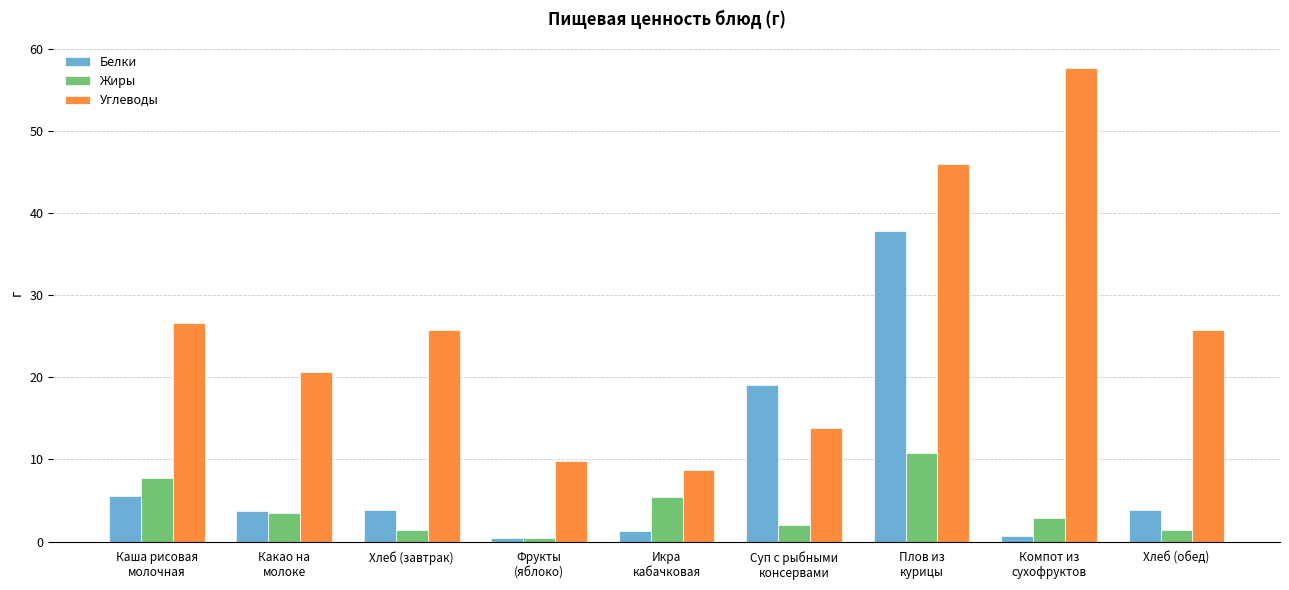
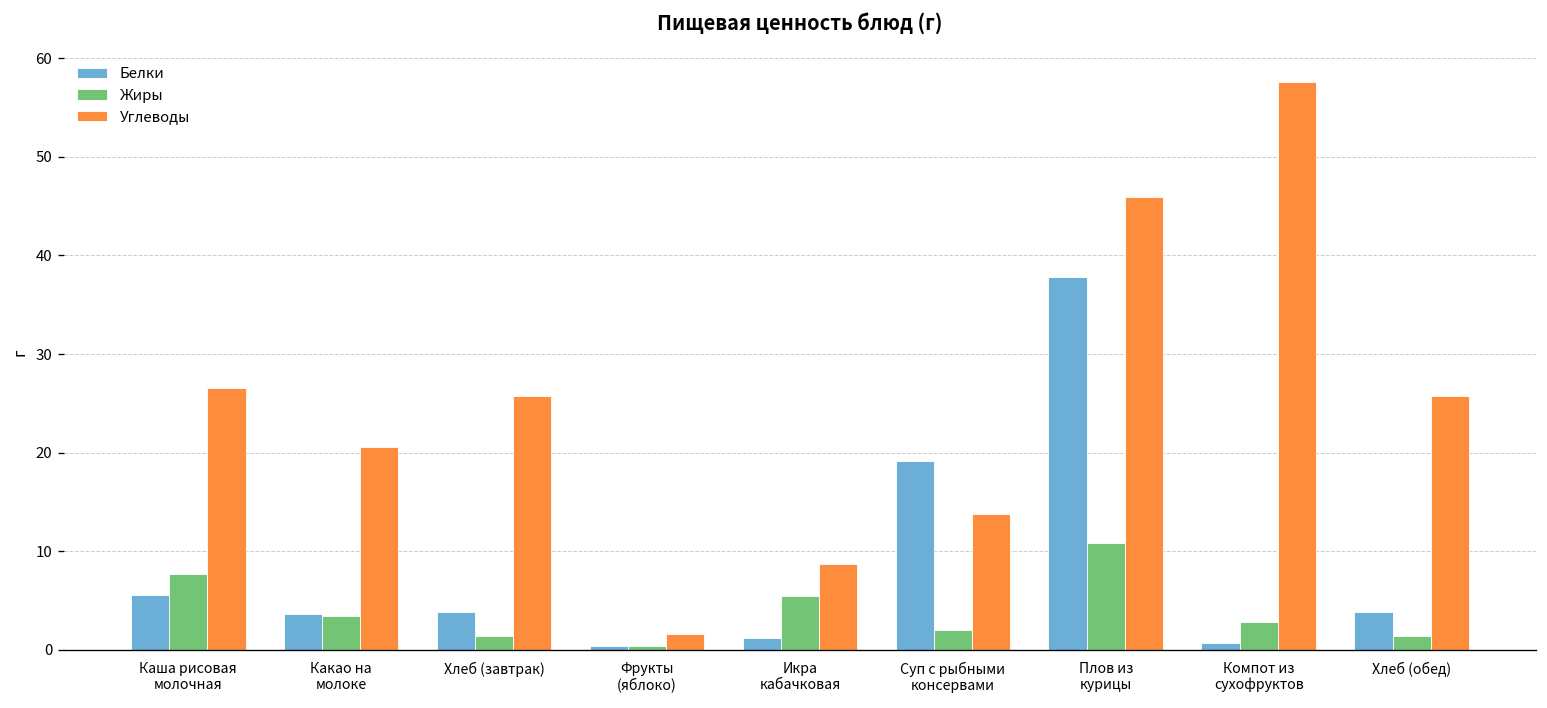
Углеводы, Фрукты (яблоко): 10 -> 2
